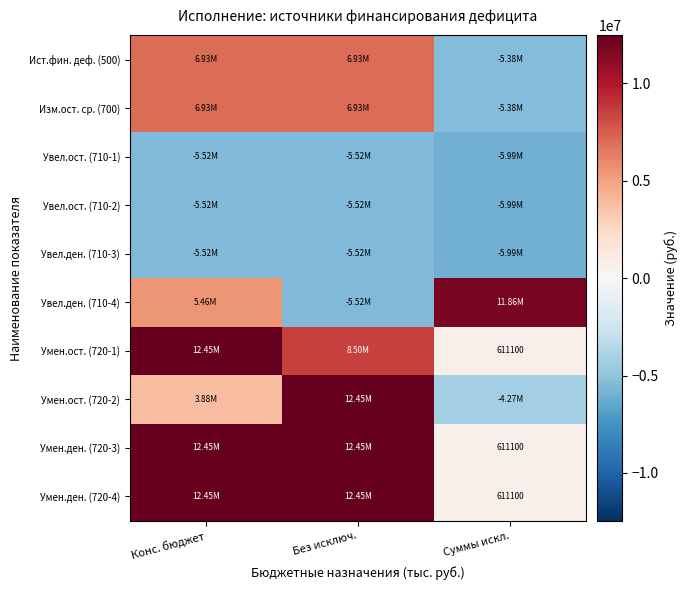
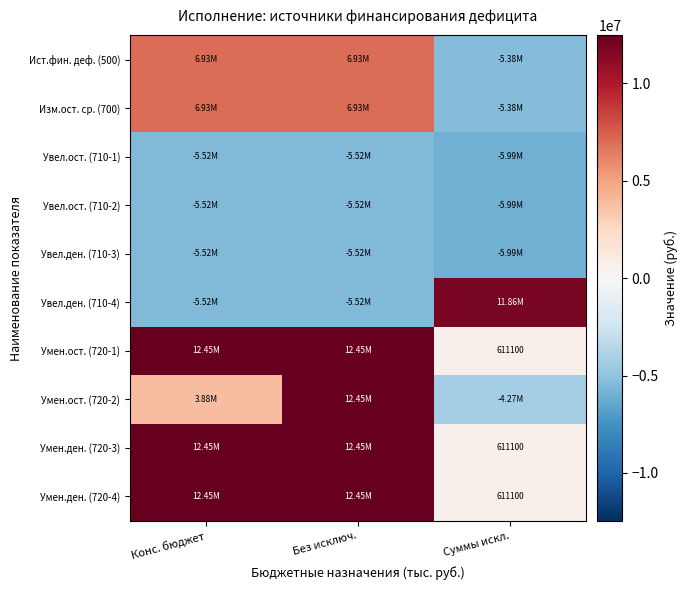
Увел.ден. (710-4), Конс. бюджет: 5.46M -> -5.52M
Умен.ост. (720-1), Без исключ.: 8.50M -> 12.45M
